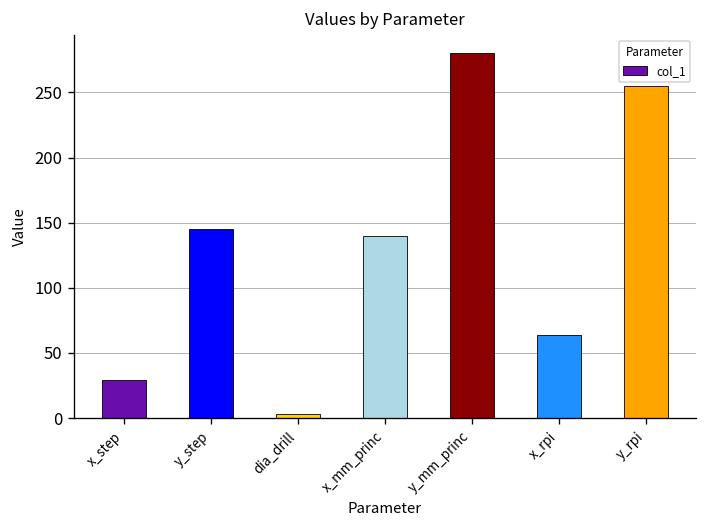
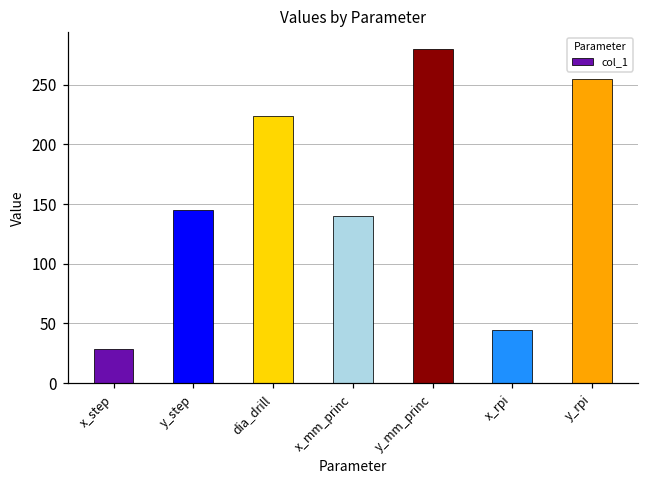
dia_drill: 3 -> 224
x_rpi: 64 -> 44
